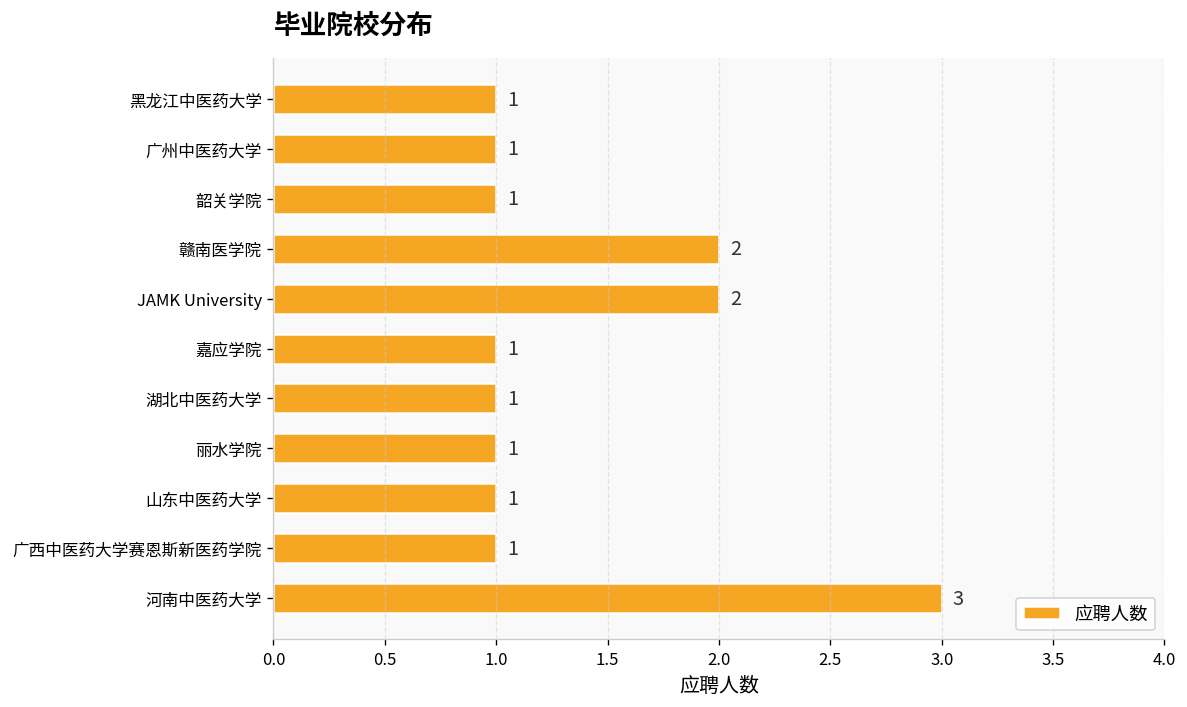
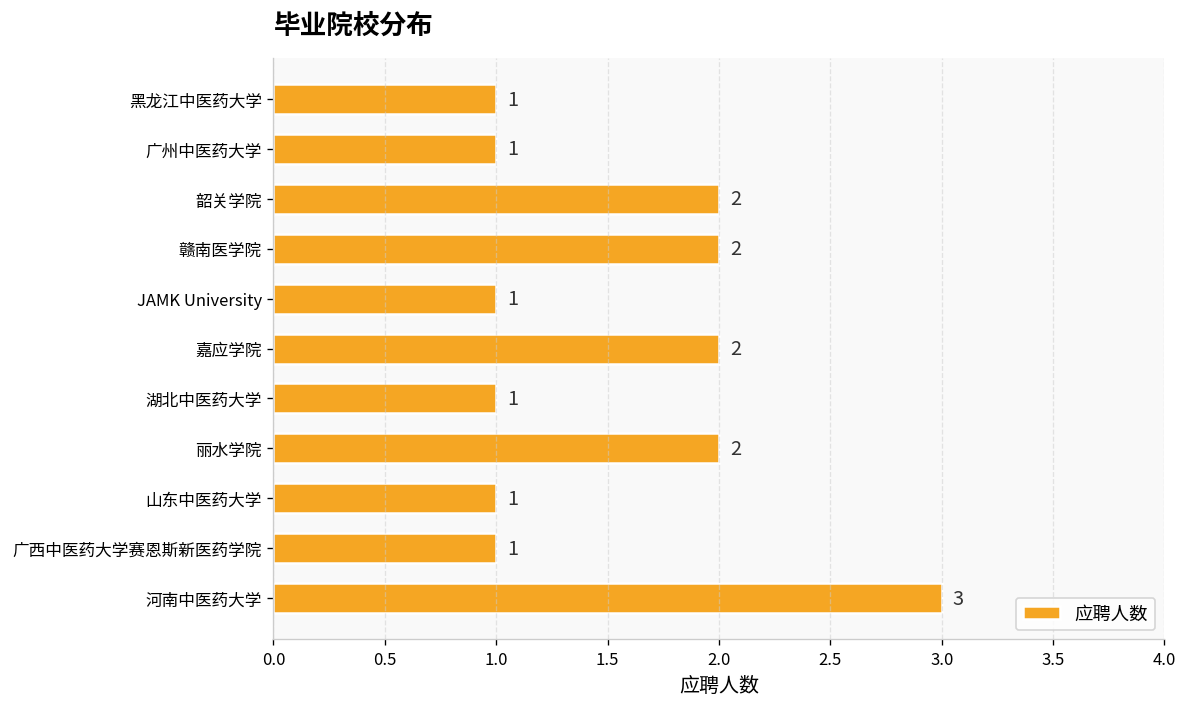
韶关学院: 1 -> 2
JAMK University: 2 -> 1
嘉应学院: 1 -> 2
丽水学院: 1 -> 2
